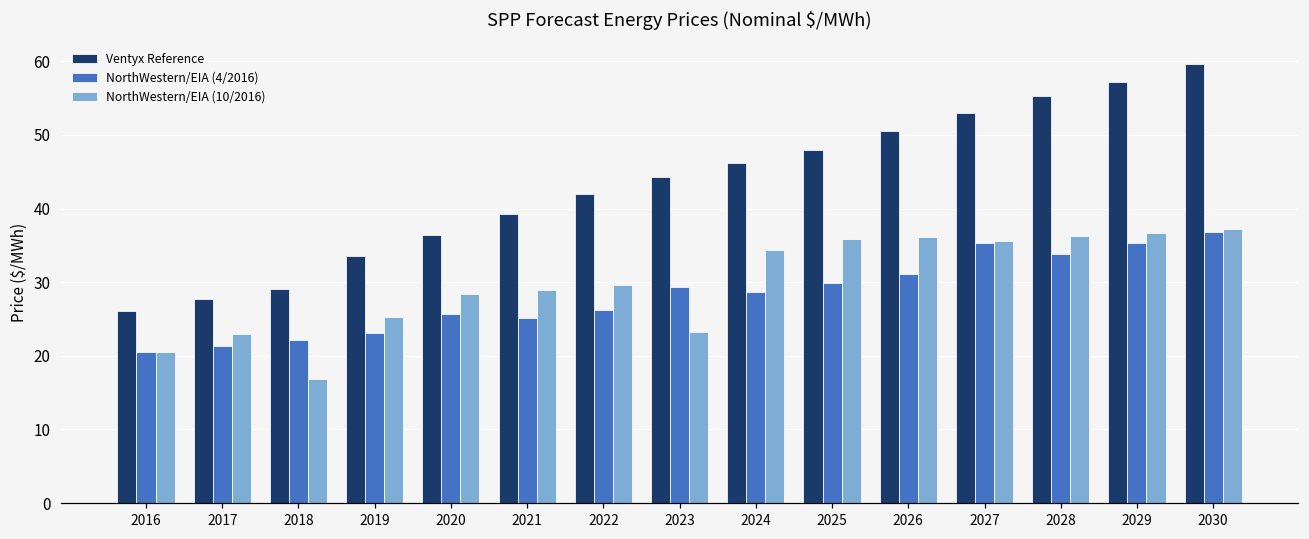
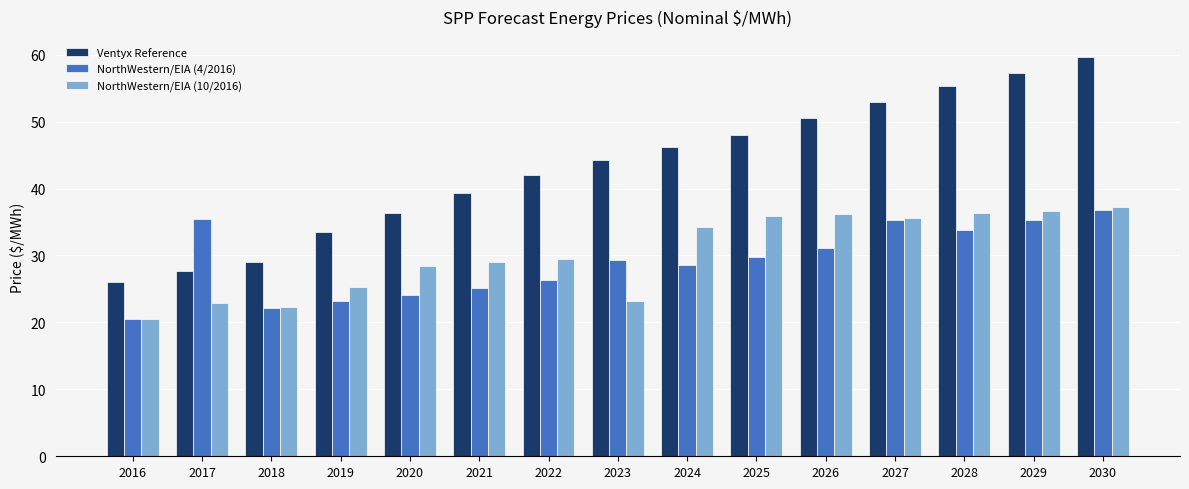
NorthWestern/EIA (4/2016), 2017: 21 -> 35
NorthWestern/EIA (10/2016), 2018: 17 -> 22
NorthWestern/EIA (4/2016), 2020: 26 -> 24
